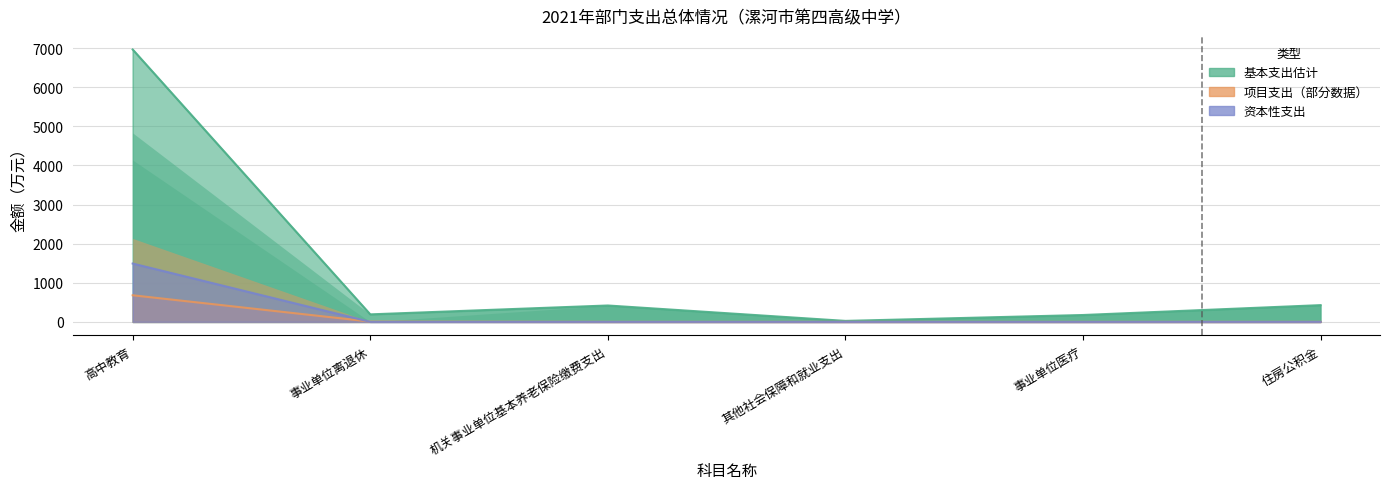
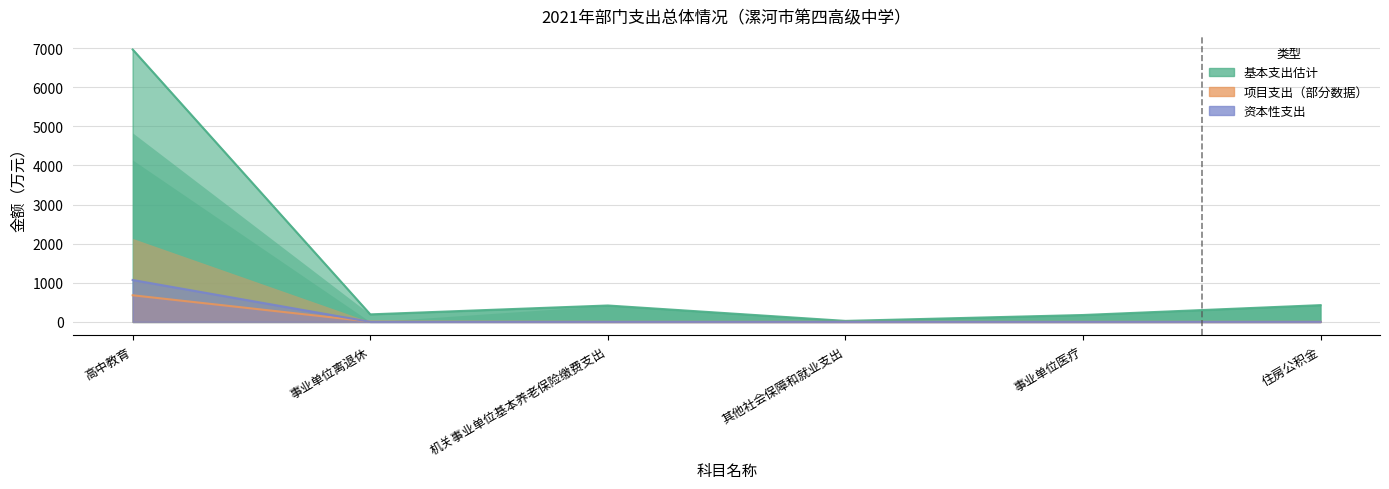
资本性支出, 高中教育: 1500 -> 1100
